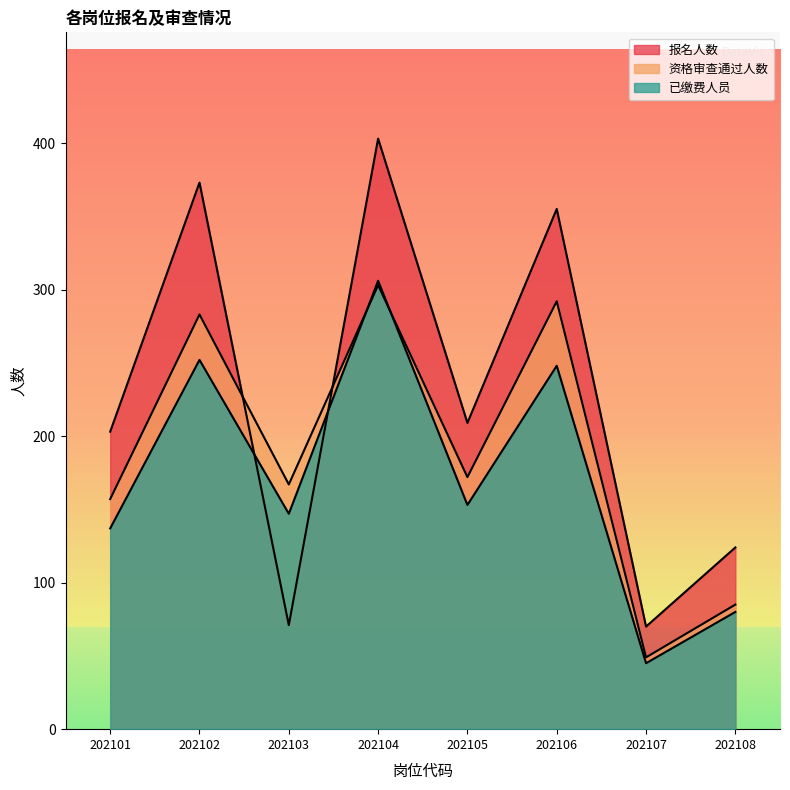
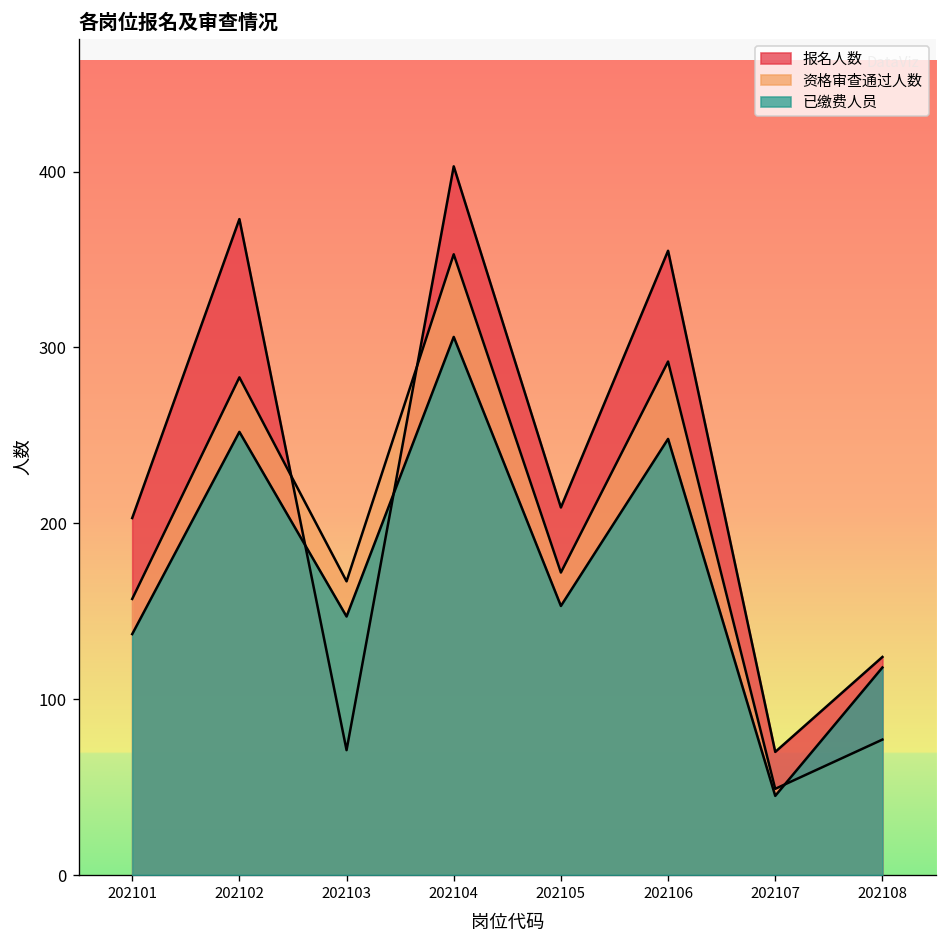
资格审查通过人数, 202104: 303 -> 353
资格审查通过人数, 202108: 85 -> 77
已缴费人员, 202108: 80 -> 118
